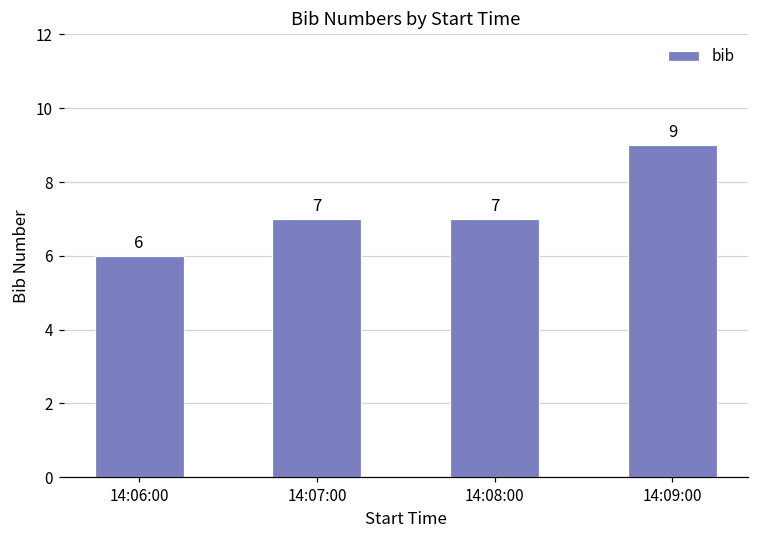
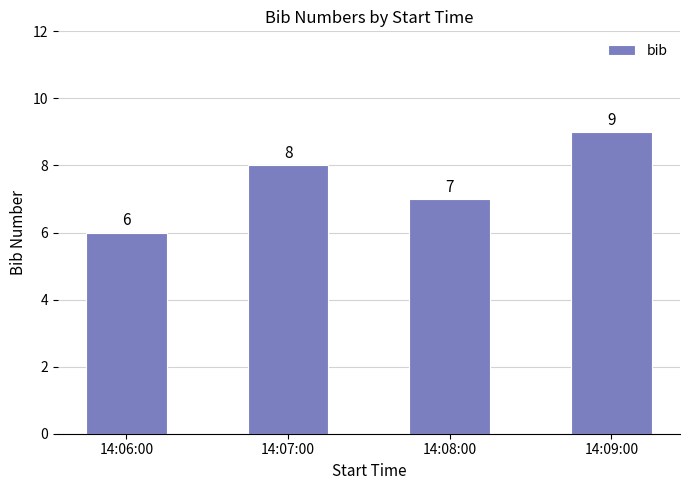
14:07:00: 7 -> 8
